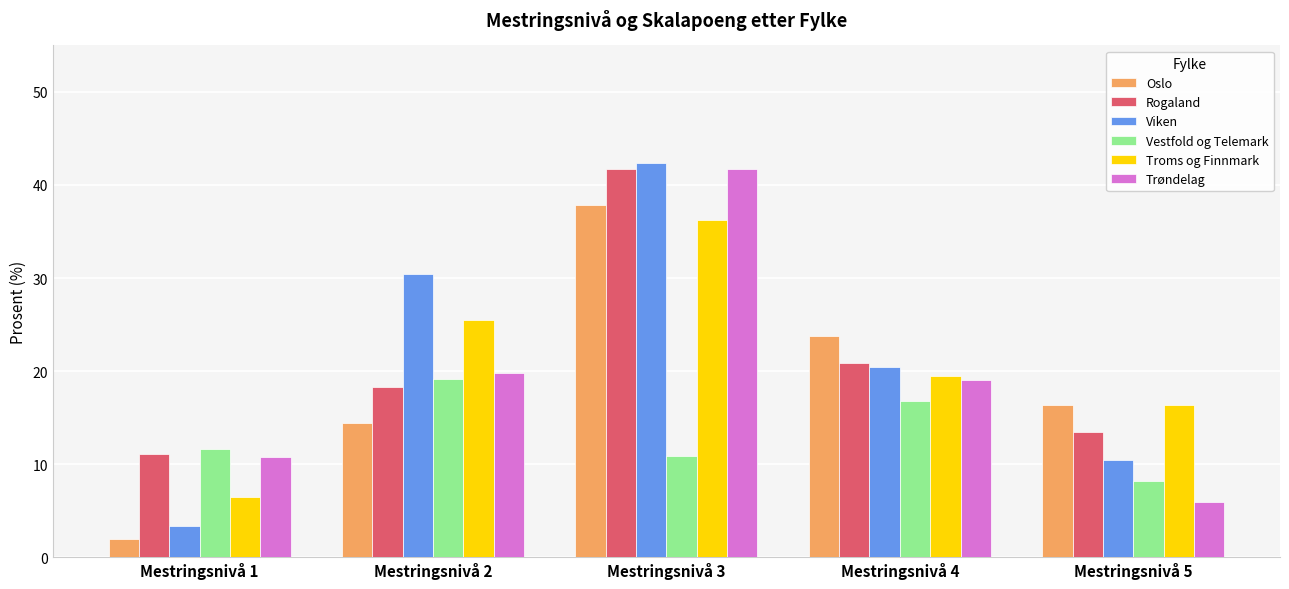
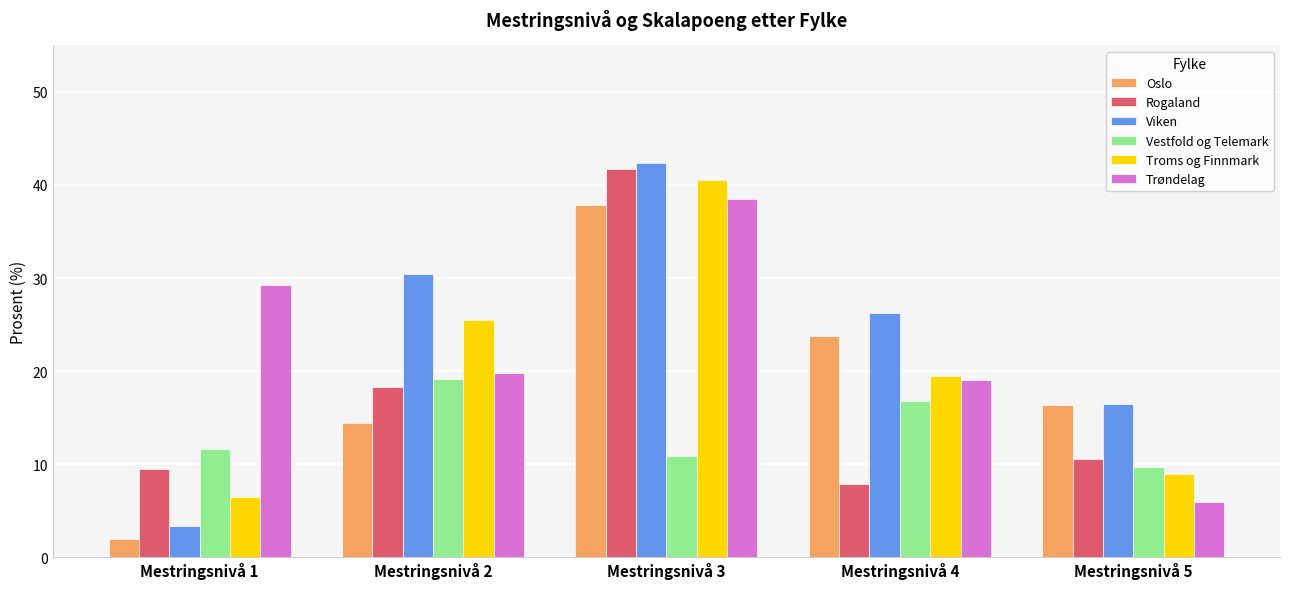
Rogaland, Mestringsnivå 1: 11 -> 10
Trøndelag, Mestringsnivå 1: 11 -> 29
Troms og Finnmark, Mestringsnivå 3: 36 -> 41
Trøndelag, Mestringsnivå 3: 42 -> 39
Rogaland, Mestringsnivå 4: 21 -> 8
Viken, Mestringsnivå 4: 20 -> 26
Rogaland, Mestringsnivå 5: 14 -> 11
Viken, Mestringsnivå 5: 10 -> 17
Vestfold og Telemark, Mestringsnivå 5: 8 -> 10
Troms og Finnmark, Mestringsnivå 5: 16 -> 9
